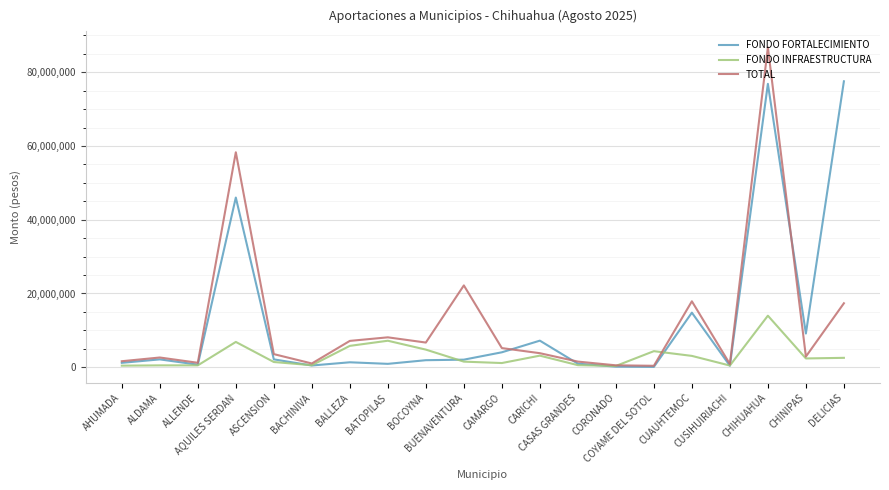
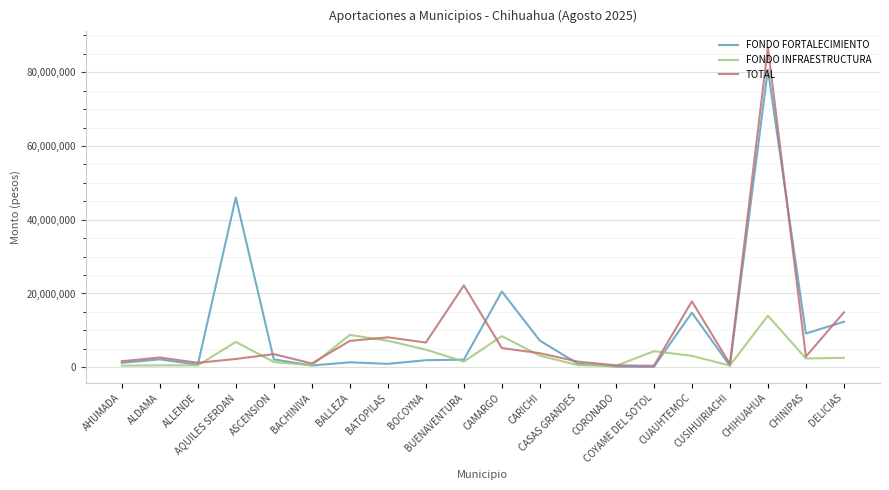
TOTAL, AQUILES SERDAN: 58,000,000 -> 2,000,000
FONDO INFRAESTRUCTURA, BALLEZA: 6,000,000 -> 9,000,000
FONDO FORTALECIMIENTO, CAMARGO: 4,000,000 -> 21,000,000
FONDO INFRAESTRUCTURA, CAMARGO: 1,000,000 -> 8,000,000
FONDO FORTALECIMIENTO, CHIHUAHUA: 77,000,000 -> 81,000,000
FONDO FORTALECIMIENTO, DELICIAS: 78,000,000 -> 12,000,000
TOTAL, DELICIAS: 17,000,000 -> 15,000,000
